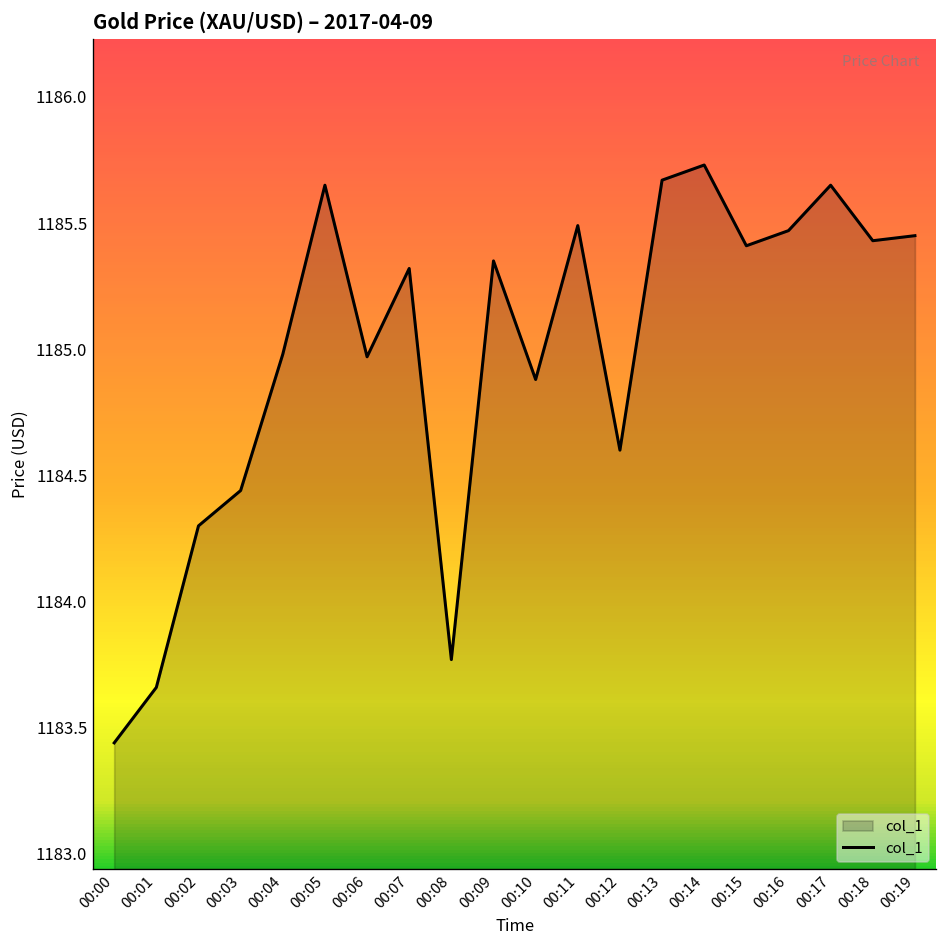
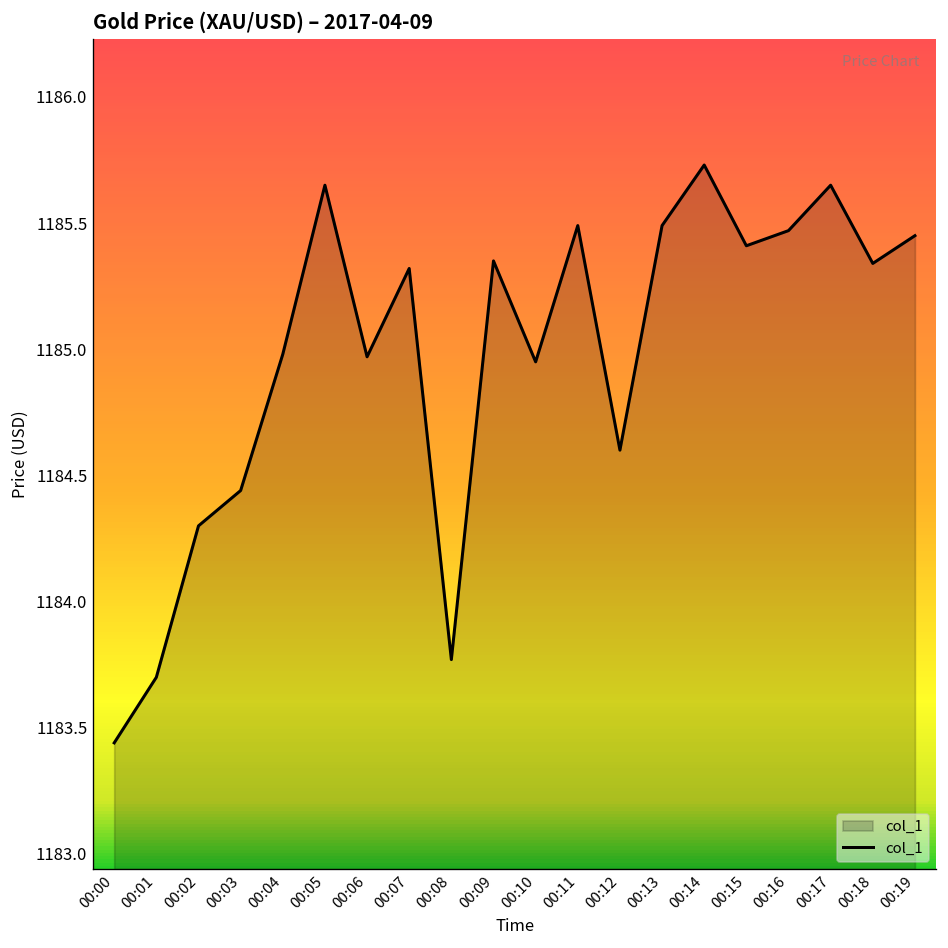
00:01: 1183.66 -> 1183.70
00:10: 1184.88 -> 1184.95
00:13: 1185.67 -> 1185.49
00:18: 1185.43 -> 1185.34
